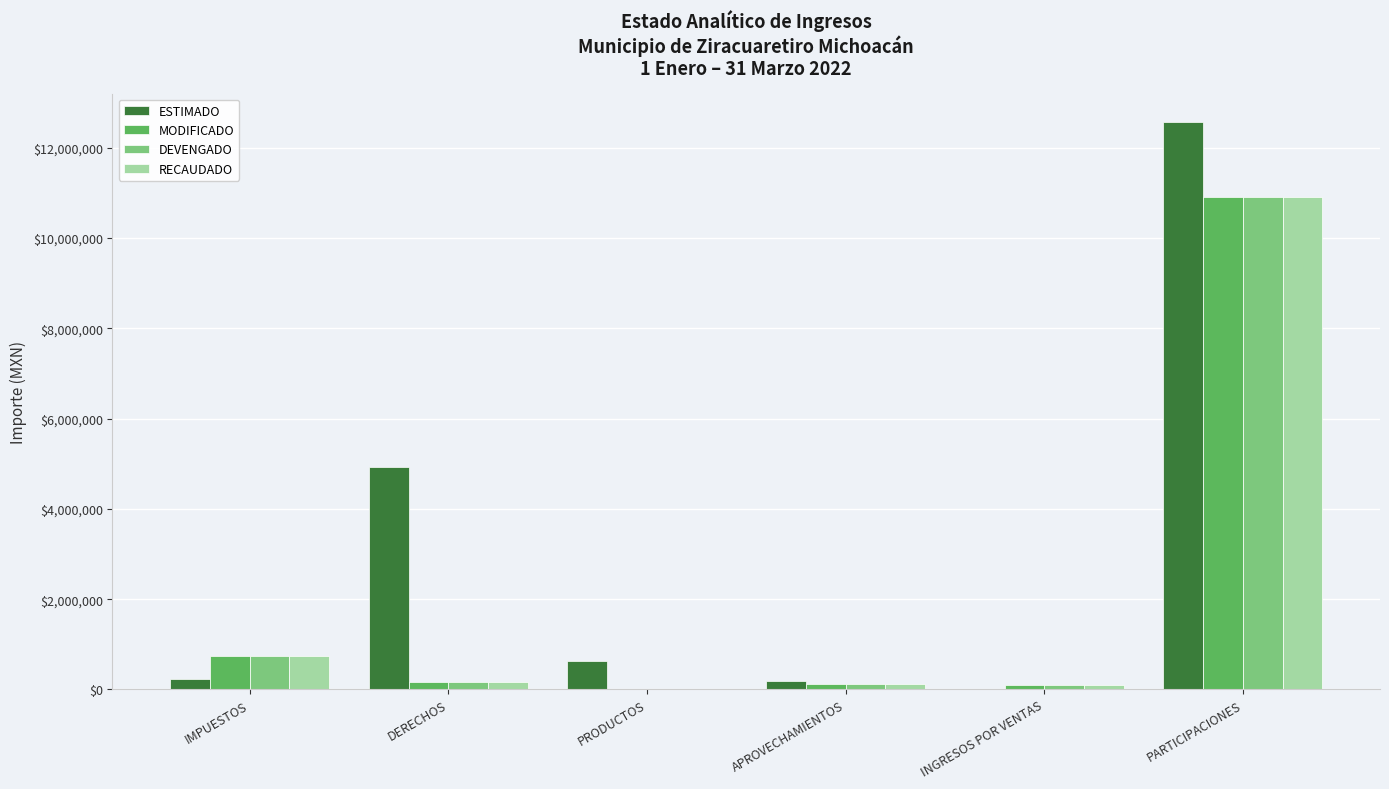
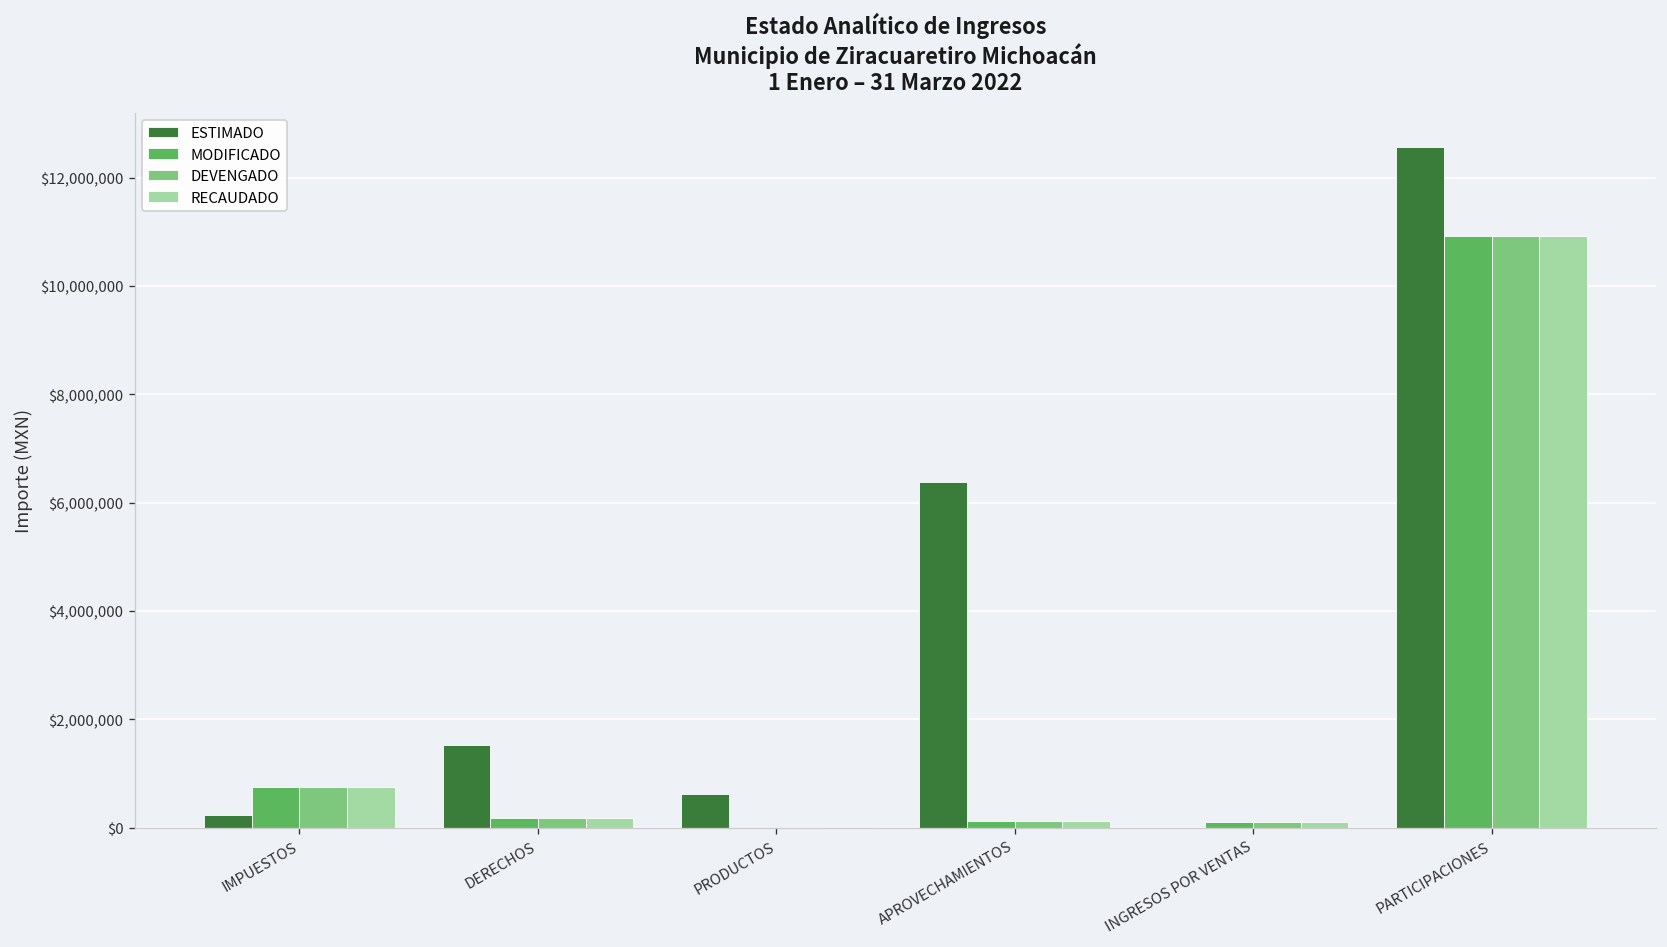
ESTIMADO, DERECHOS: $4,900,000 -> $1,500,000
ESTIMADO, APROVECHAMIENTOS: $200,000 -> $6,400,000
